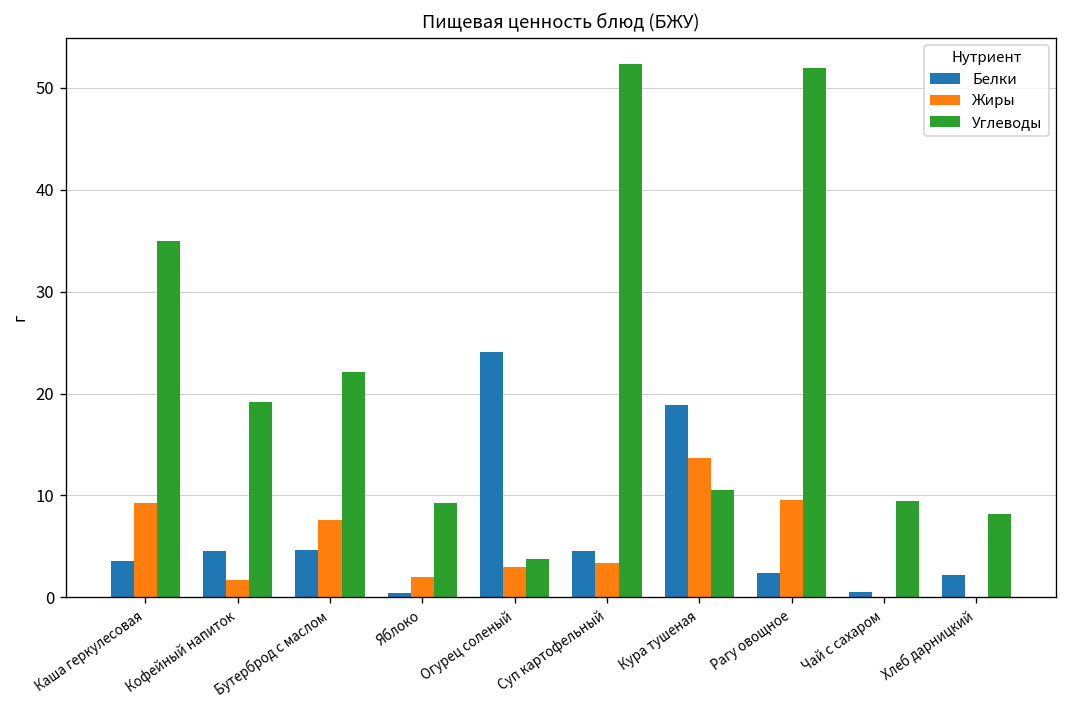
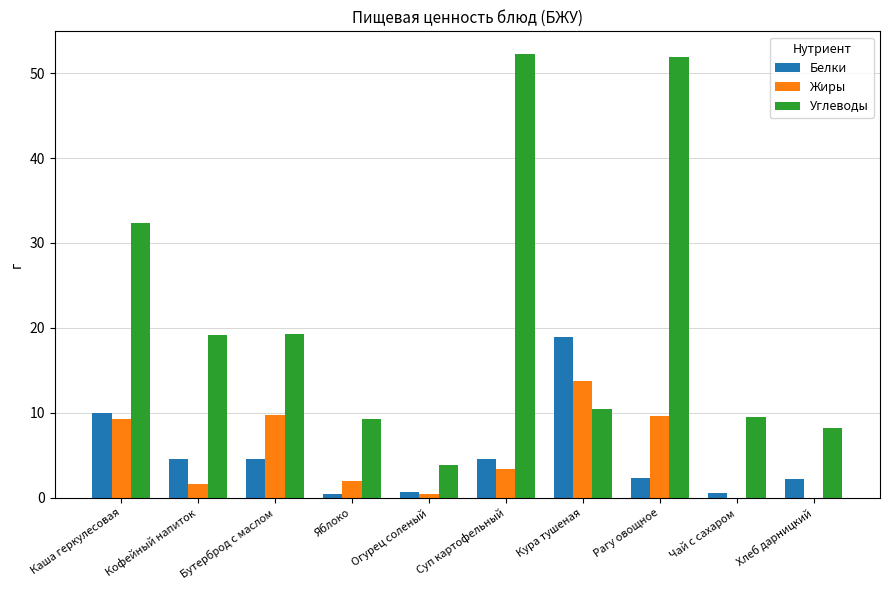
Белки, Каша геркулесовая: 4 -> 10
Углеводы, Каша геркулесовая: 35 -> 32
Жиры, Бутерброд с маслом: 8 -> 10
Углеводы, Бутерброд с маслом: 22 -> 19
Белки, Огурец соленый: 24 -> 1
Жиры, Огурец соленый: 3 -> 1
